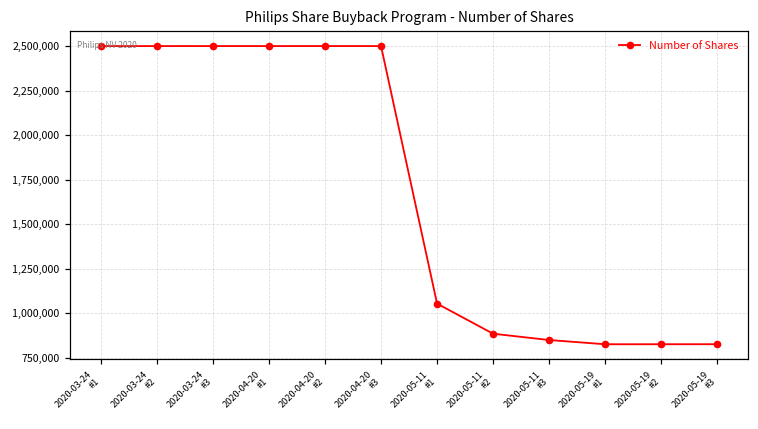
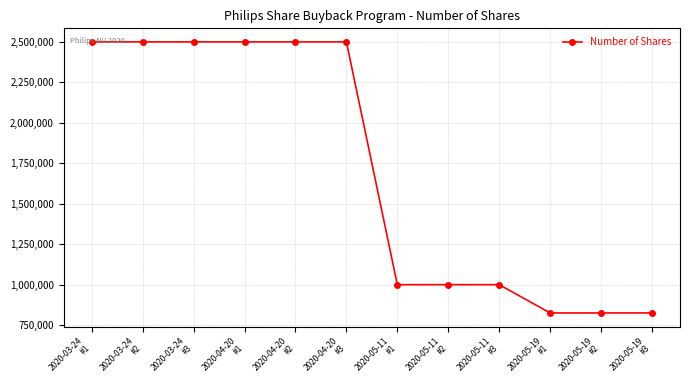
2020-05-11 #1: 1,050,000 -> 1,000,000
2020-05-11 #2: 880,000 -> 1,000,000
2020-05-11 #3: 850,000 -> 1,000,000
